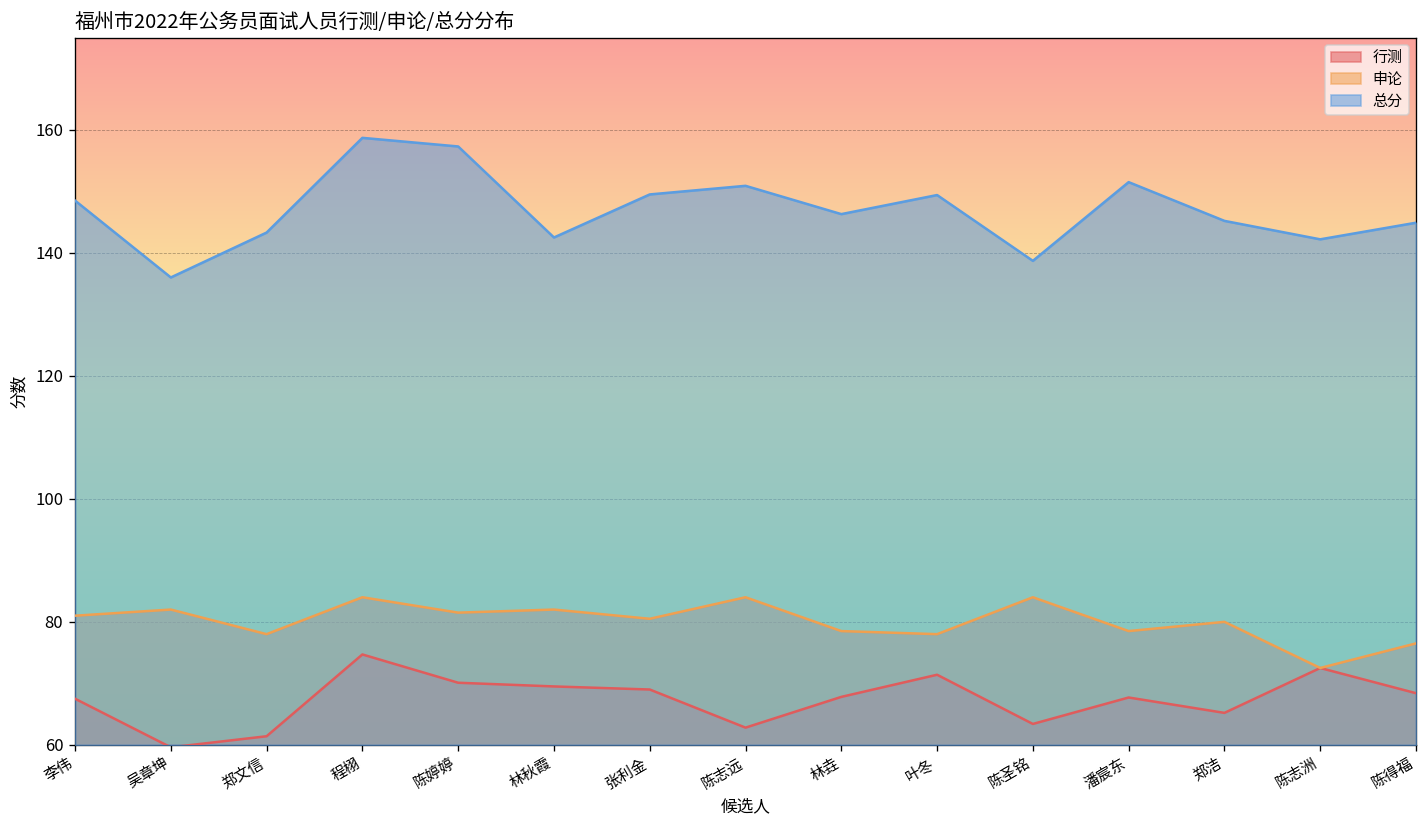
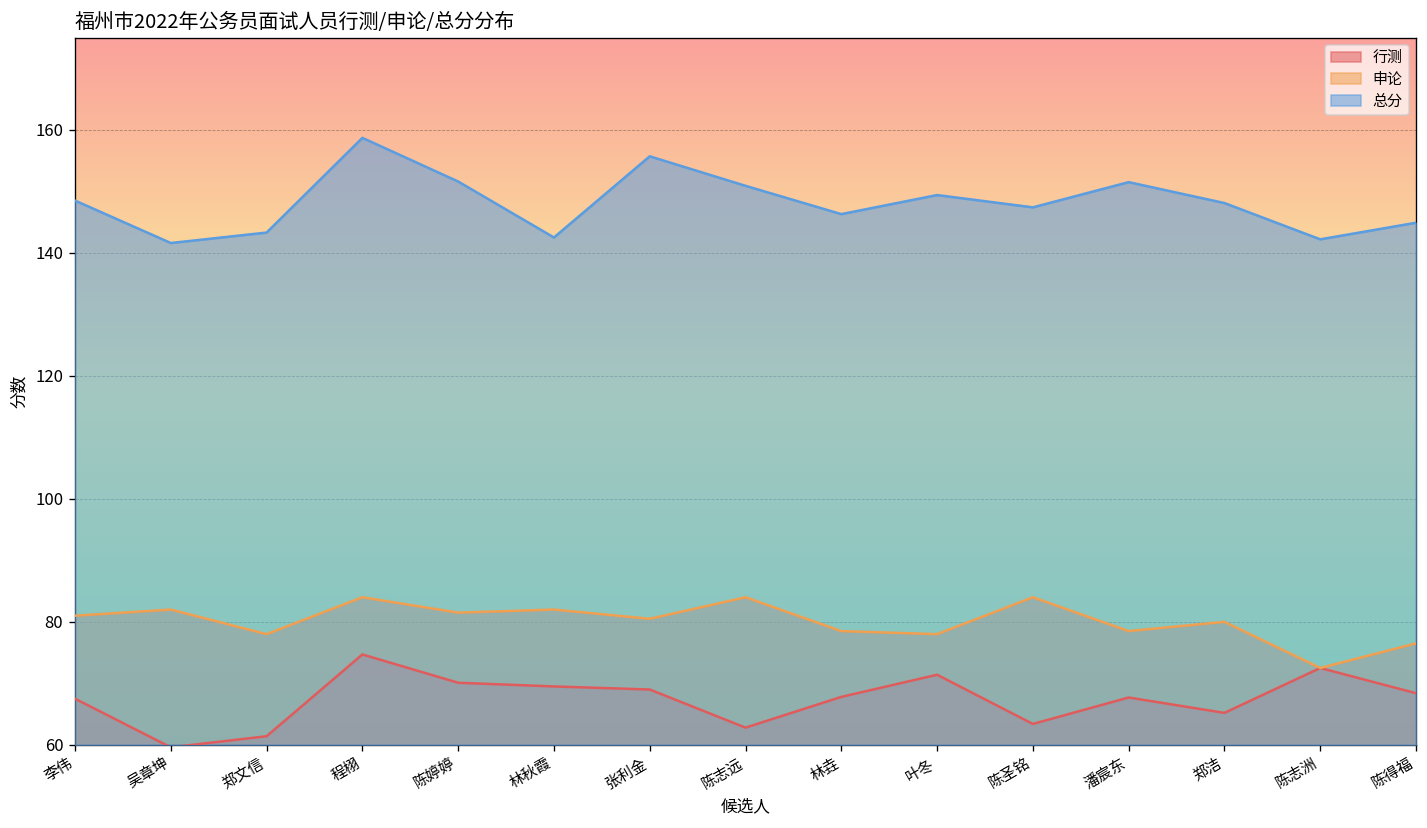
总分, 吴章坤: 136 -> 142
总分, 陈婷婷: 157 -> 152
总分, 张利金: 150 -> 156
总分, 陈圣铭: 139 -> 147
总分, 郑洁: 145 -> 148
